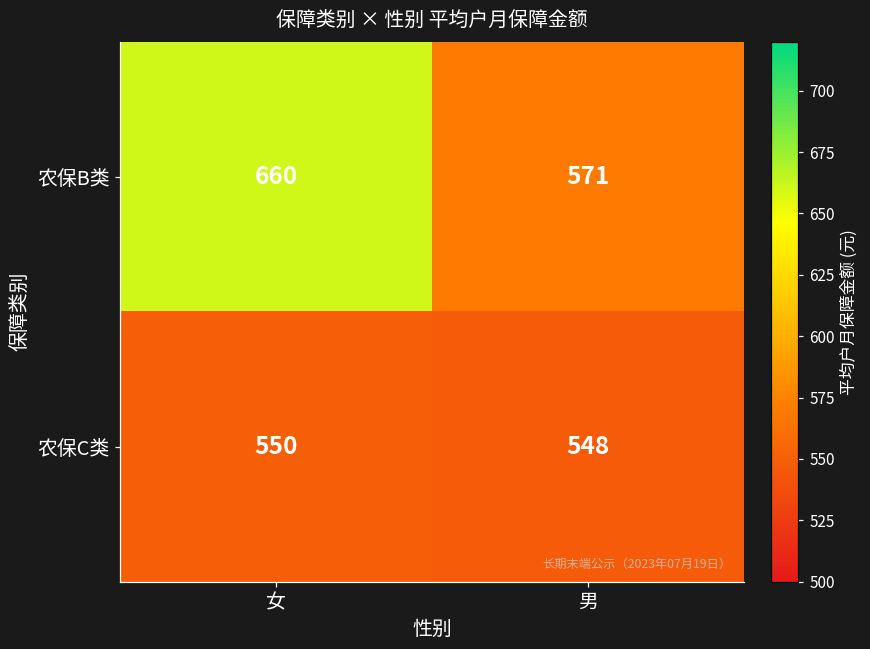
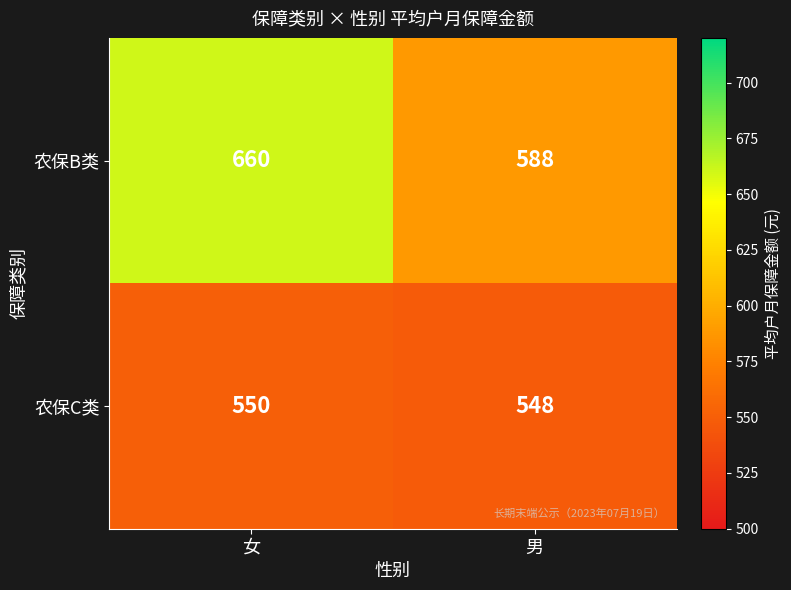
农保B类, 男: 571 -> 588
